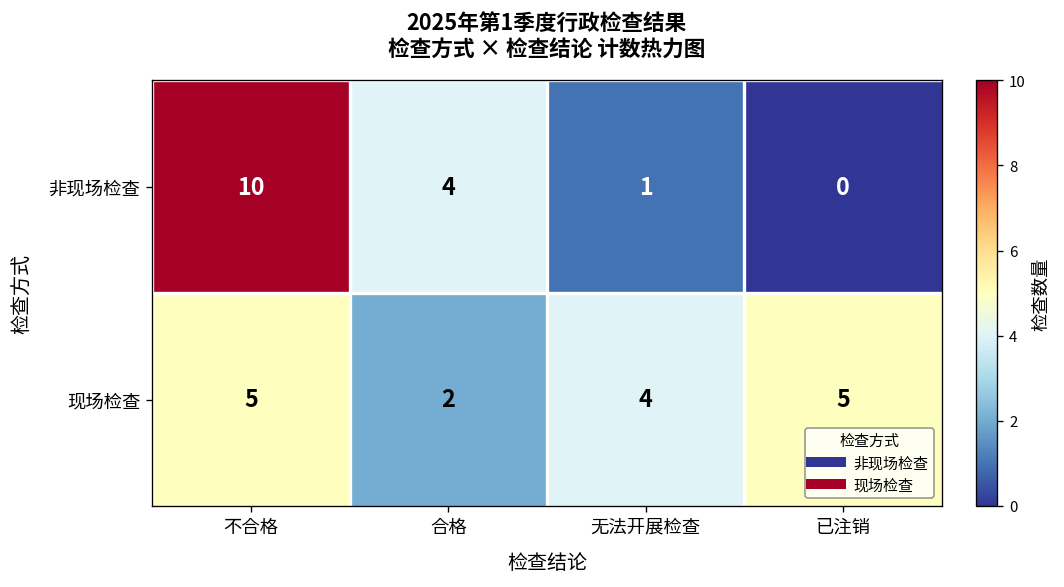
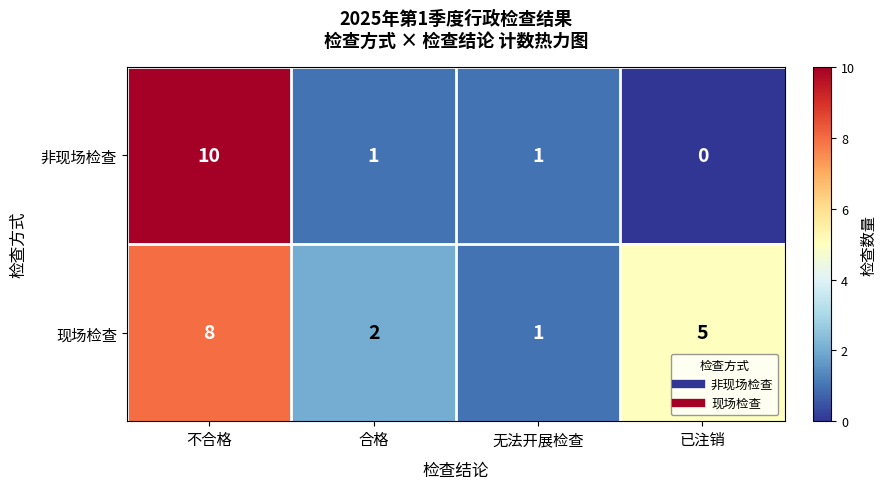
非现场检查, 合格: 4 -> 1
现场检查, 不合格: 5 -> 8
现场检查, 无法开展检查: 4 -> 1
